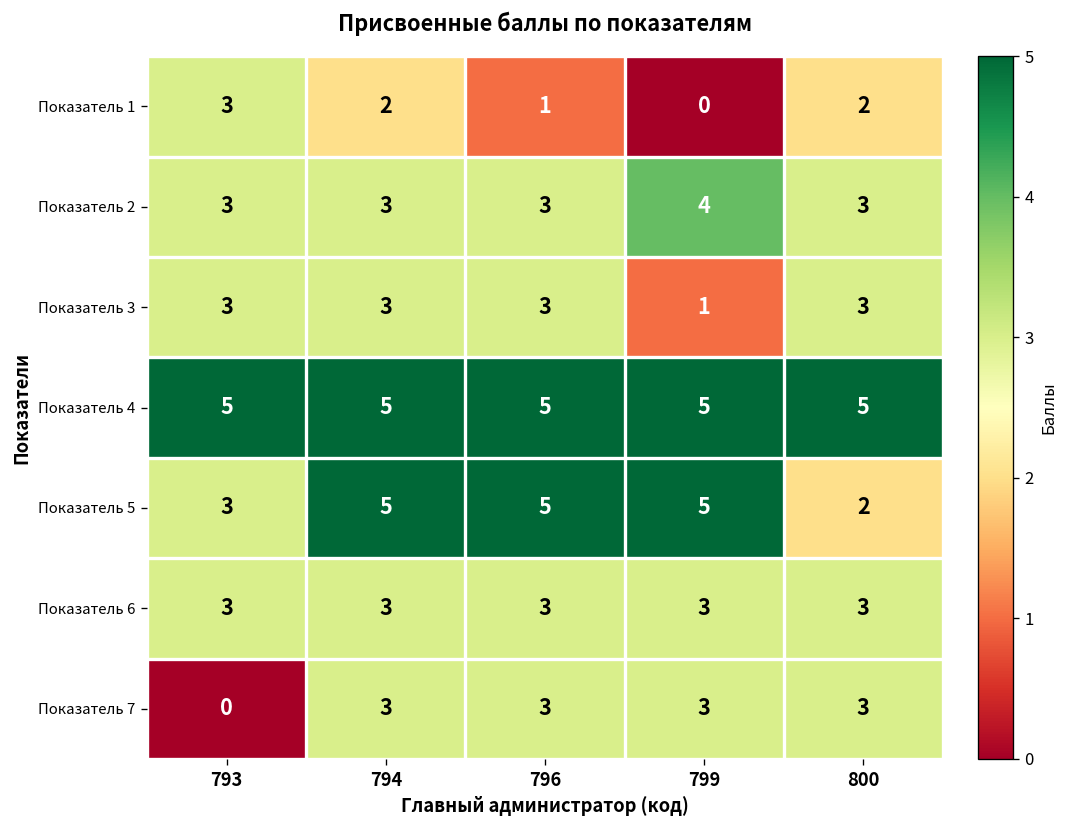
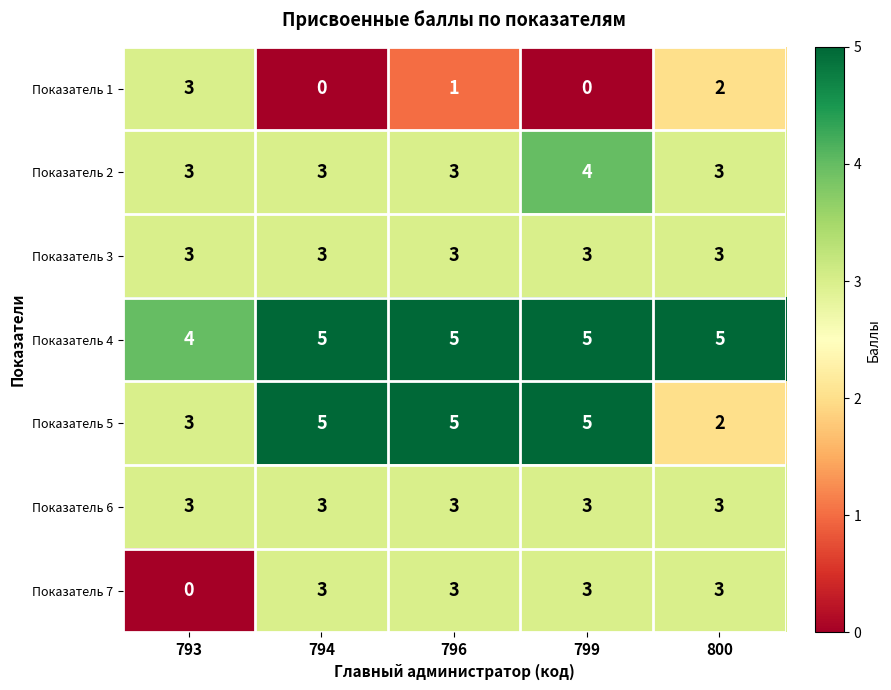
Показатель 1, 794: 2 -> 0
Показатель 3, 799: 1 -> 3
Показатель 4, 793: 5 -> 4
